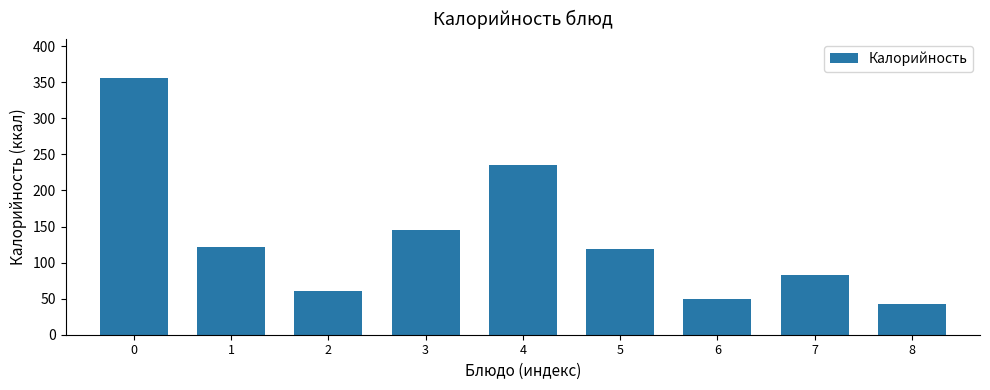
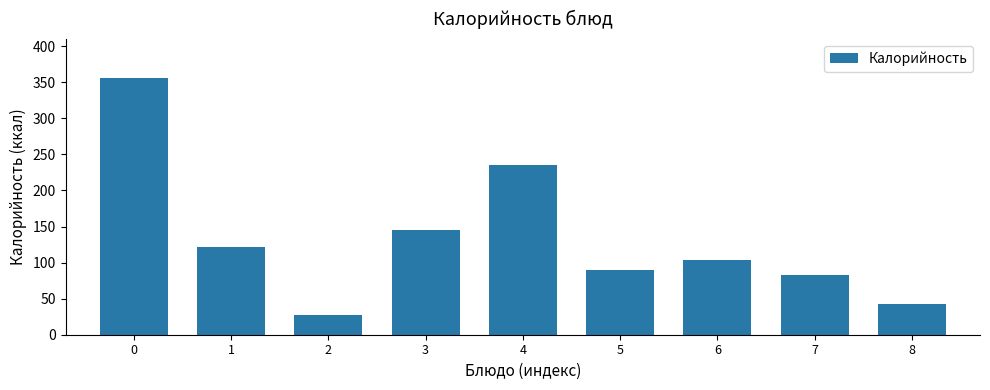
2: 60 -> 30
5: 120 -> 90
6: 50 -> 100
